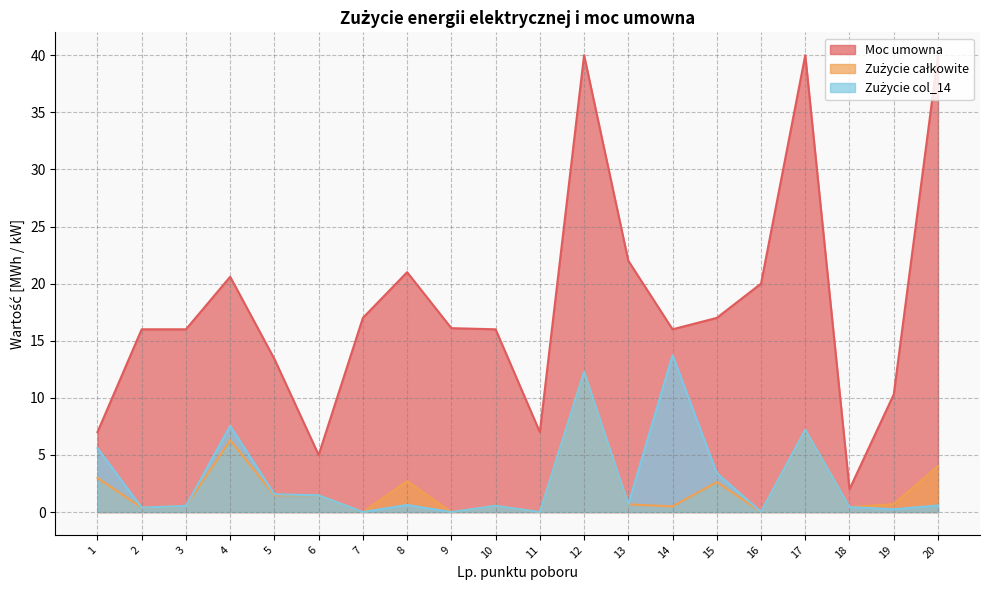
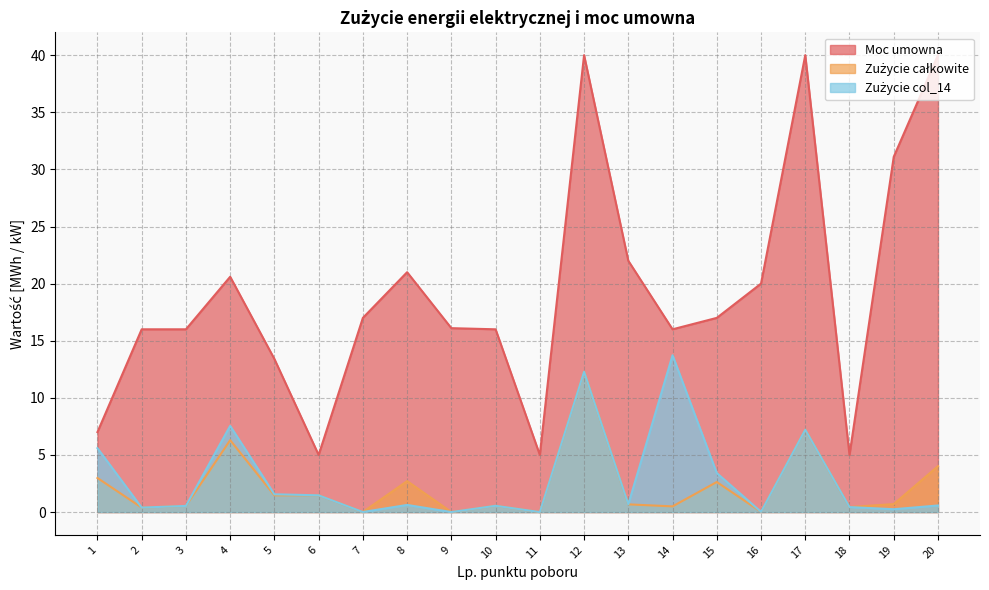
Moc umowna, 11: 7 -> 5
Moc umowna, 18: 2 -> 5
Moc umowna, 19: 10.3 -> 31.1
